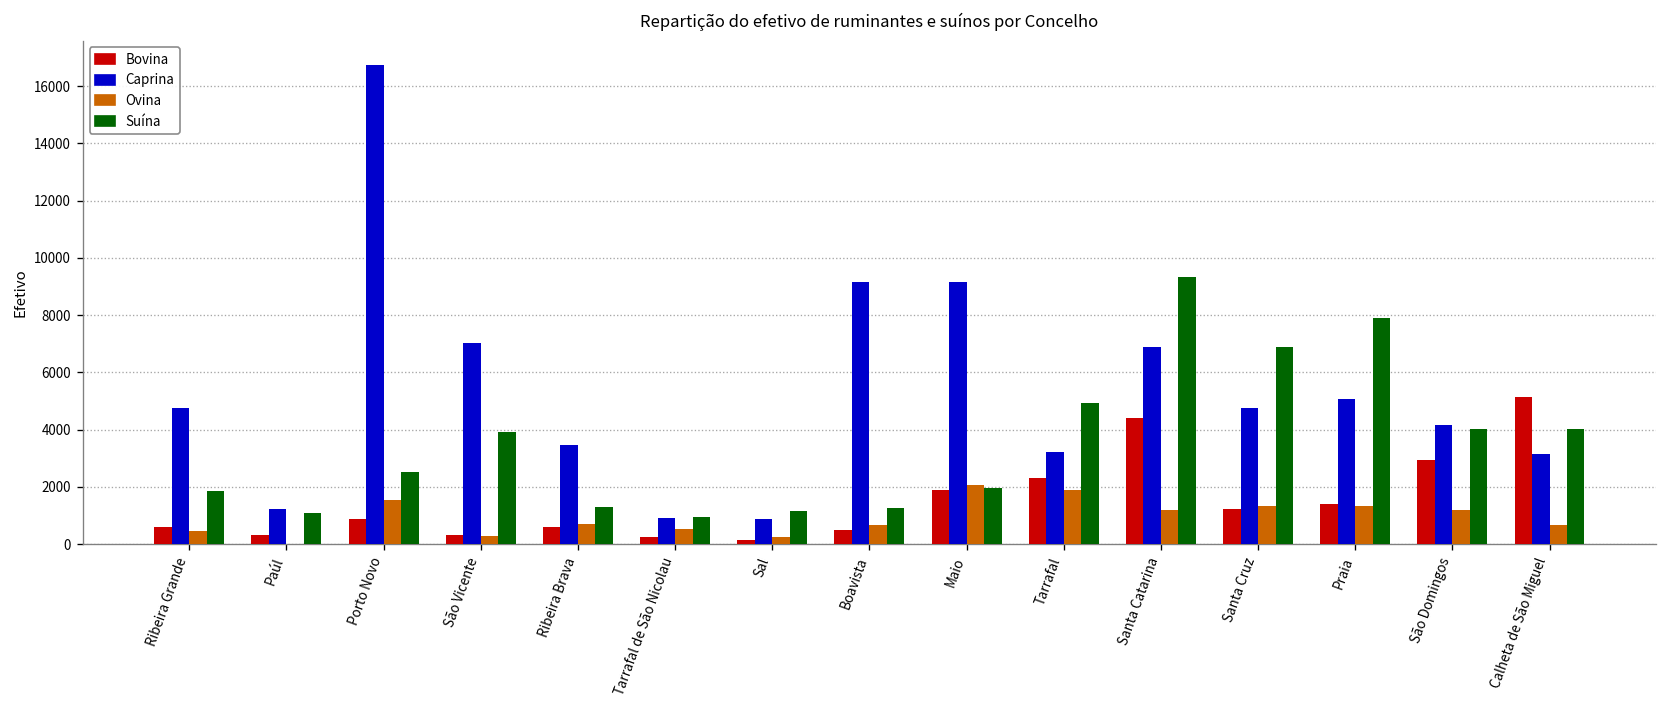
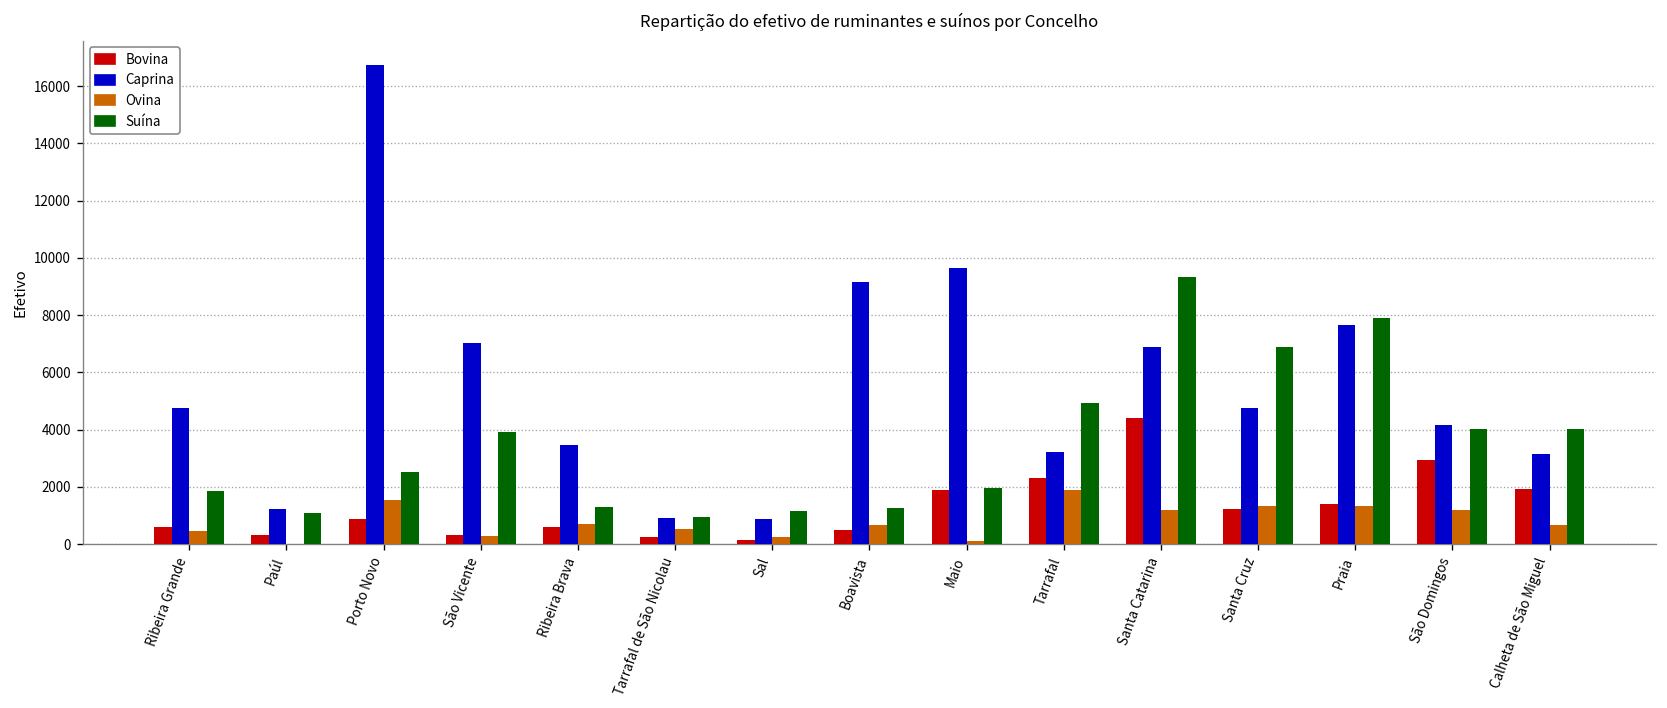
Caprina, Maio: 9200 -> 9600
Ovina, Maio: 2100 -> 100
Caprina, Praia: 5100 -> 7600
Bovina, Calheta de São Miguel: 5100 -> 1900
